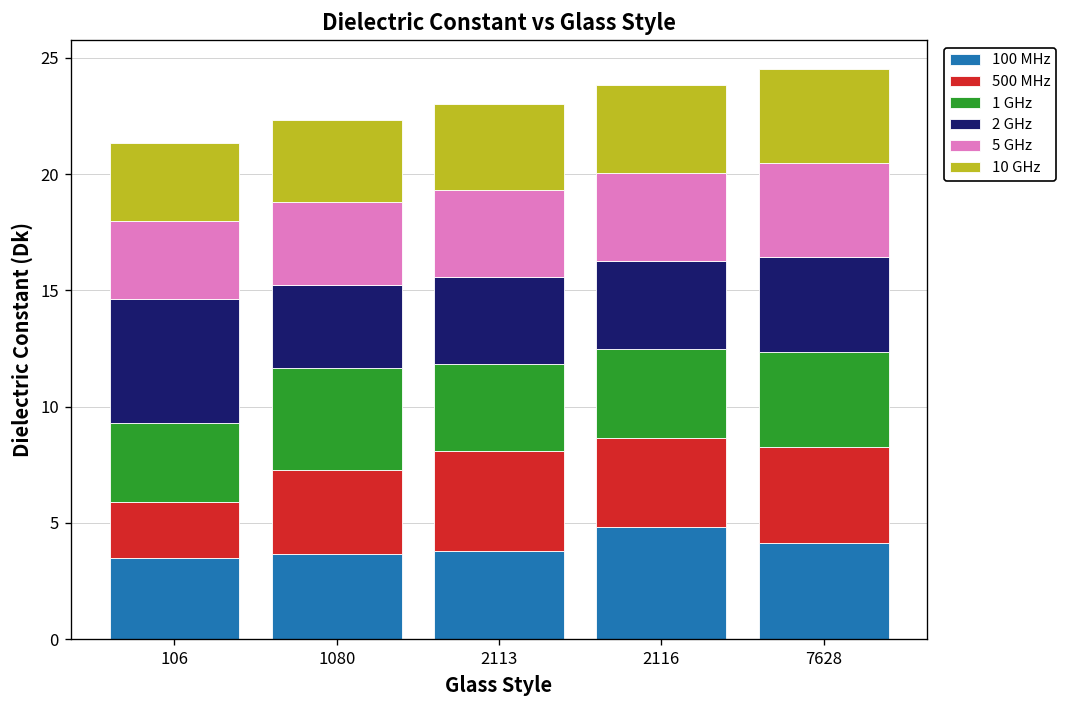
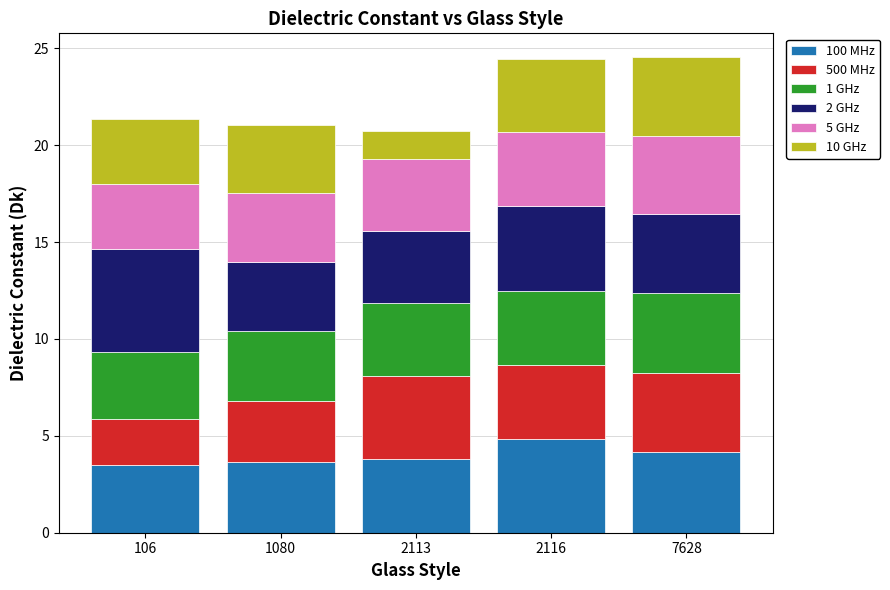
500 MHz, 1080: 3.6 -> 3.1
1 GHz, 1080: 4.4 -> 3.6
10 GHz, 2113: 3.7 -> 1.4
2 GHz, 2116: 3.8 -> 4.4
